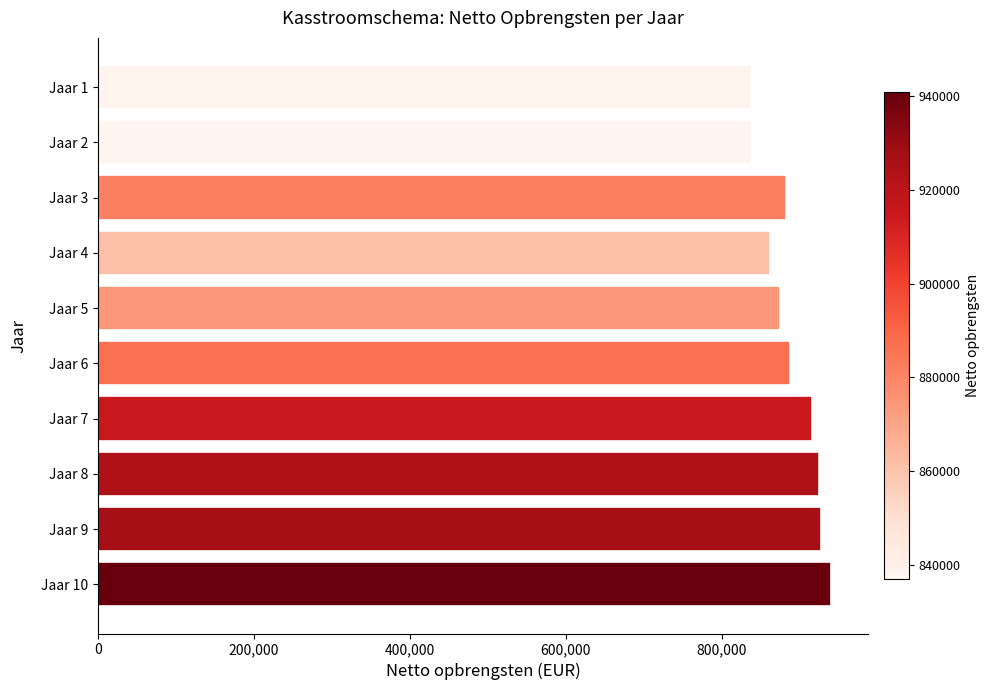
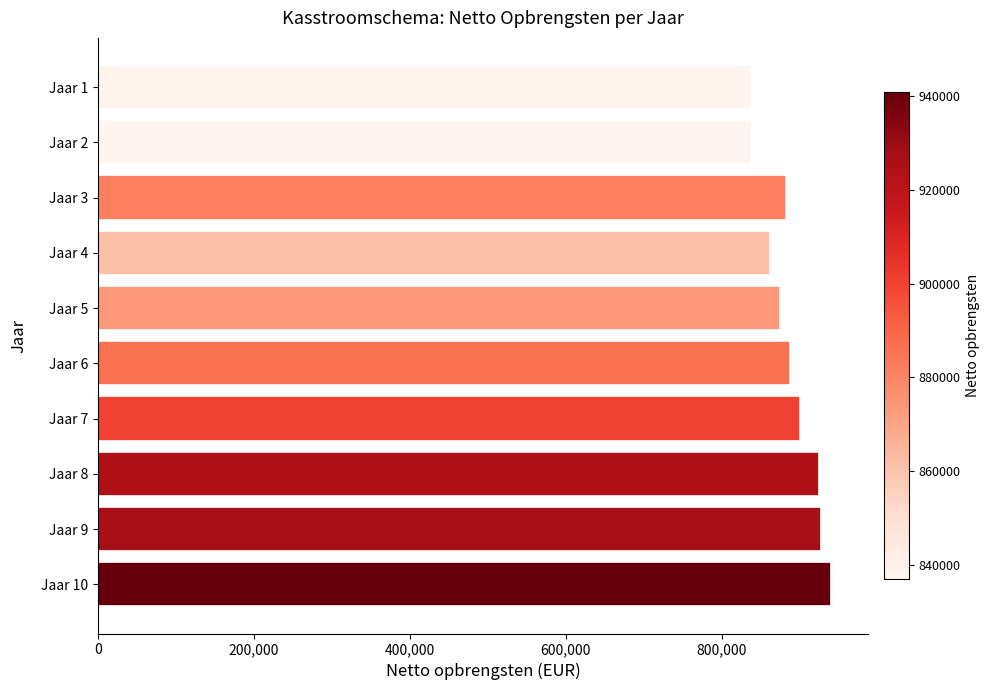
Jaar 7: 920,000 -> 900,000
